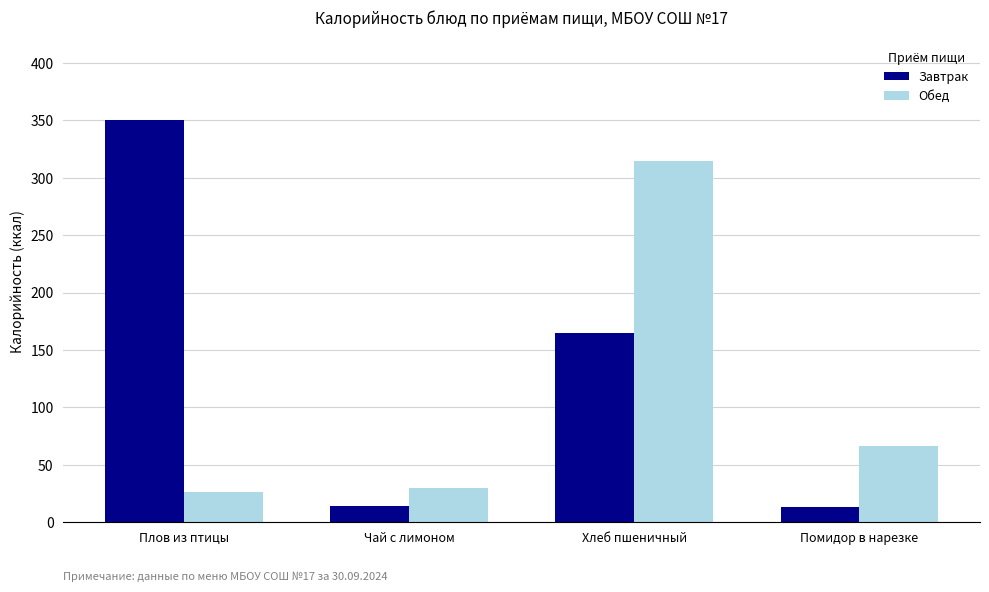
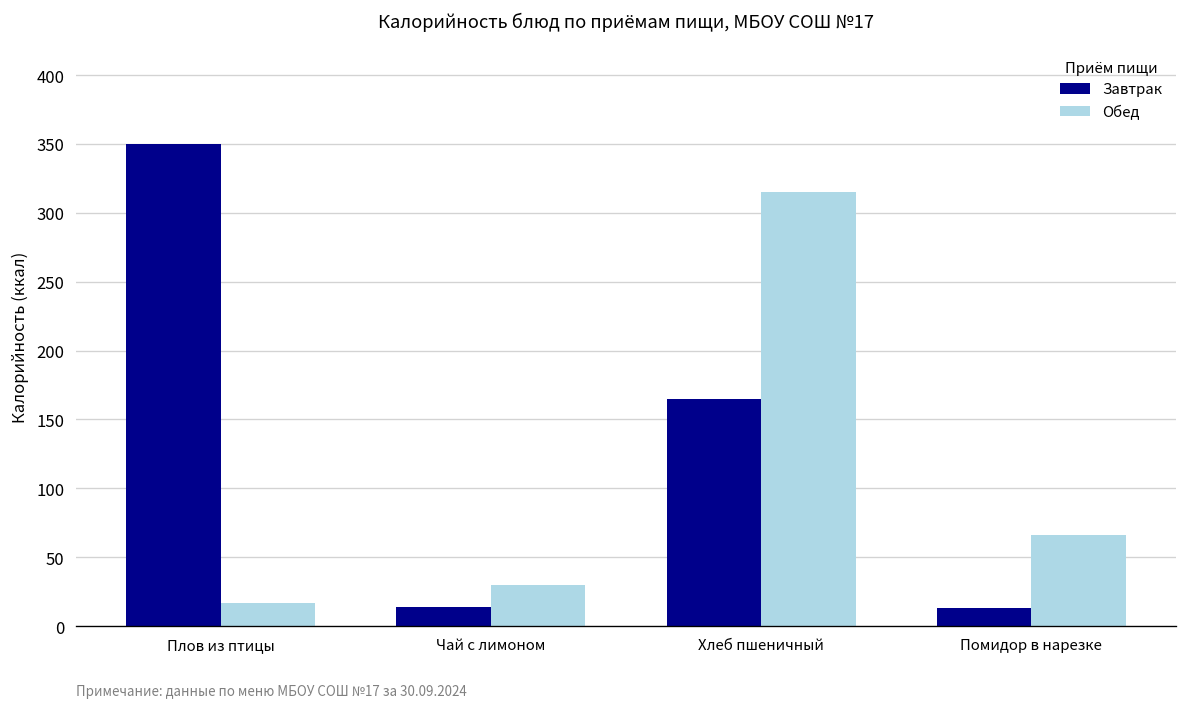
Обед, Плов из птицы: 26 -> 17
